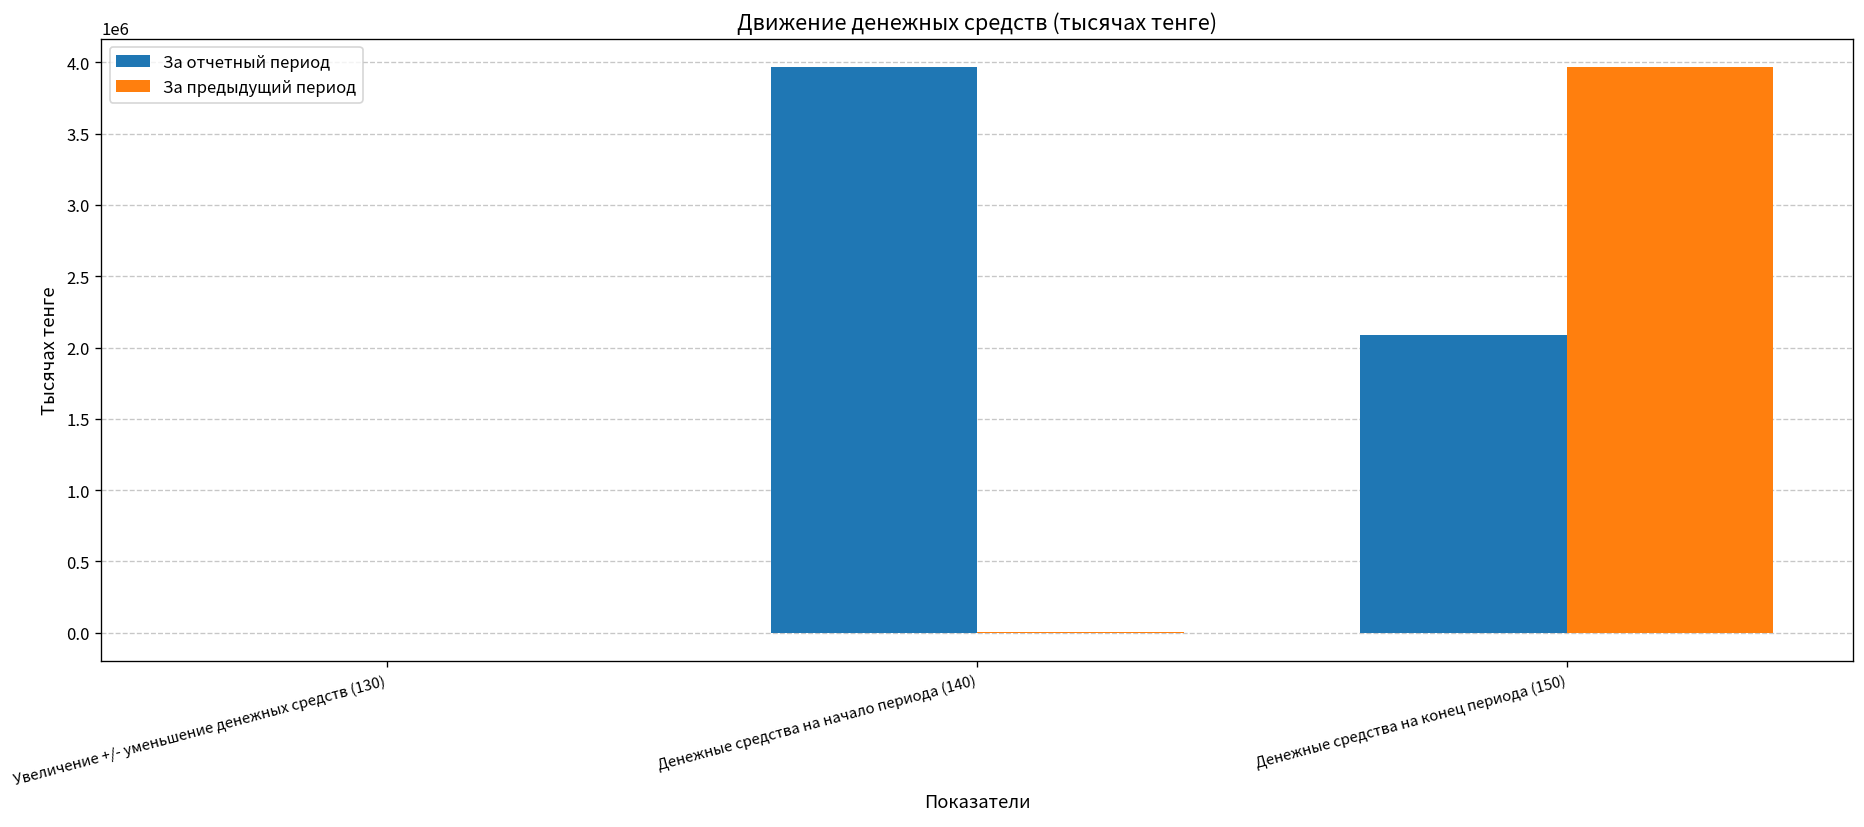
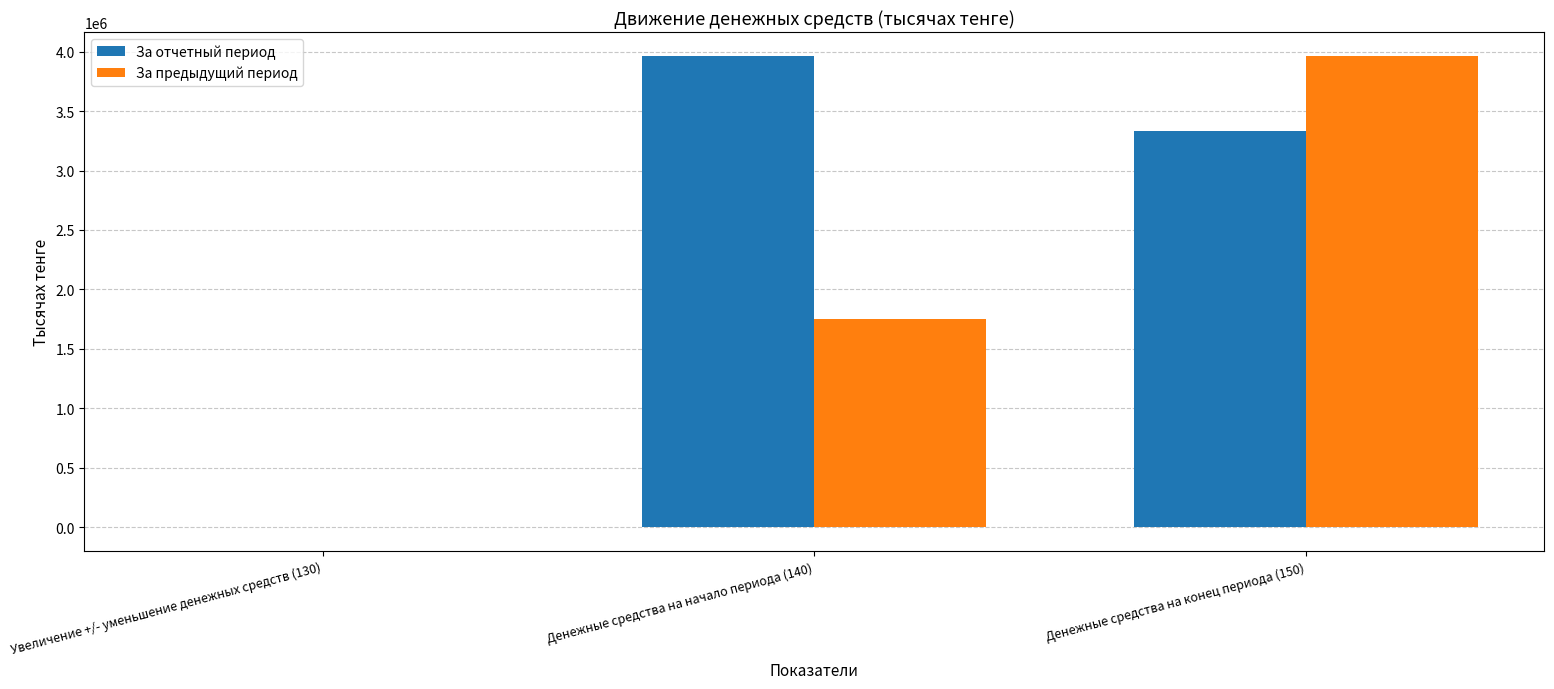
За предыдущий период, Денежные средства на начало периода (140): 10000 -> 1750000
За отчетный период, Денежные средства на конец периода (150): 2090000 -> 3330000
